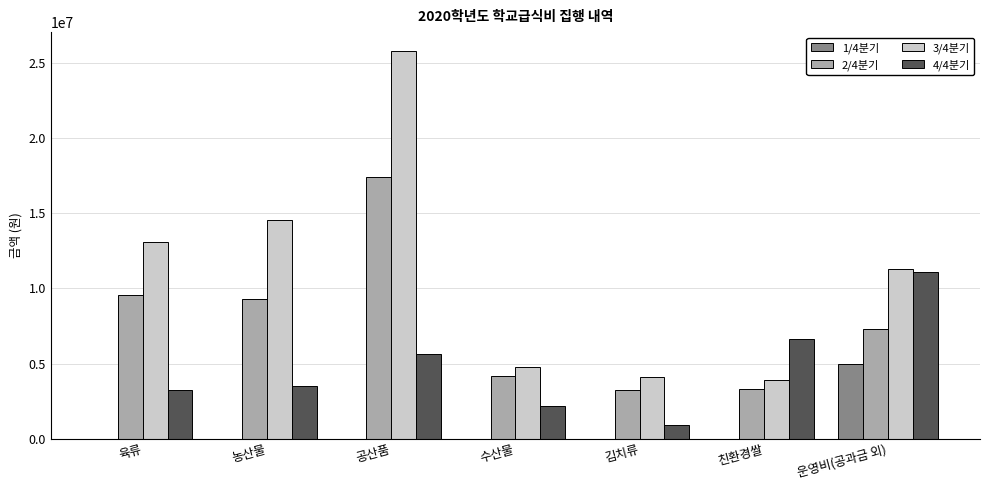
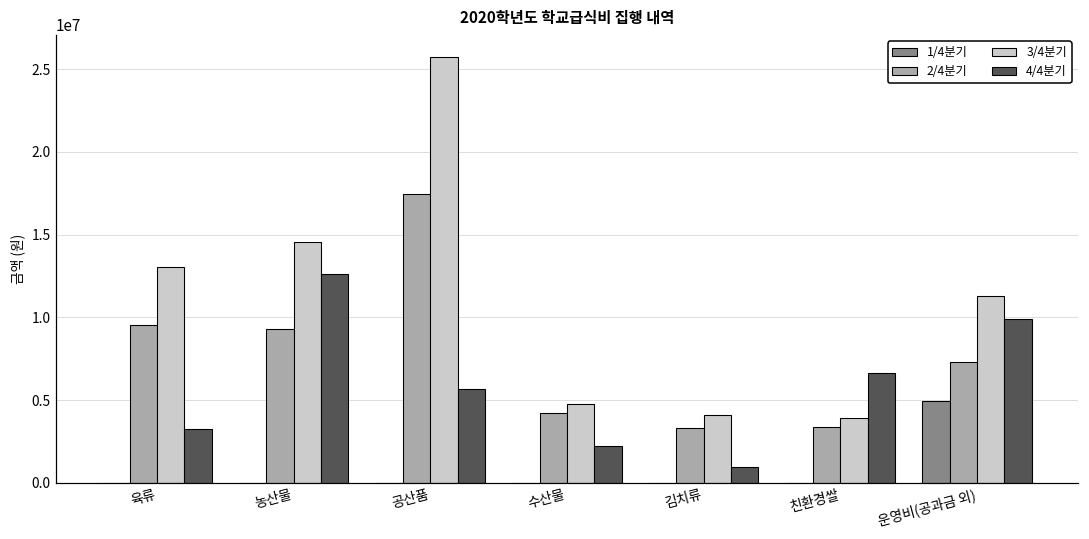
4/4분기, 농산물: 3500000 -> 12600000
4/4분기, 운영비(공과금 외): 11100000 -> 9900000
